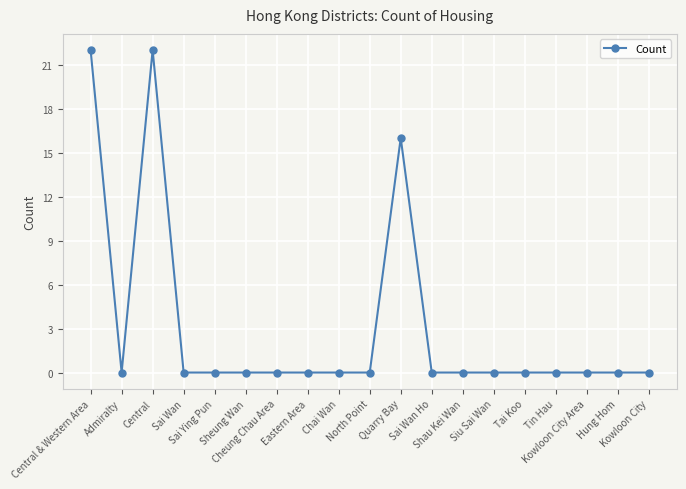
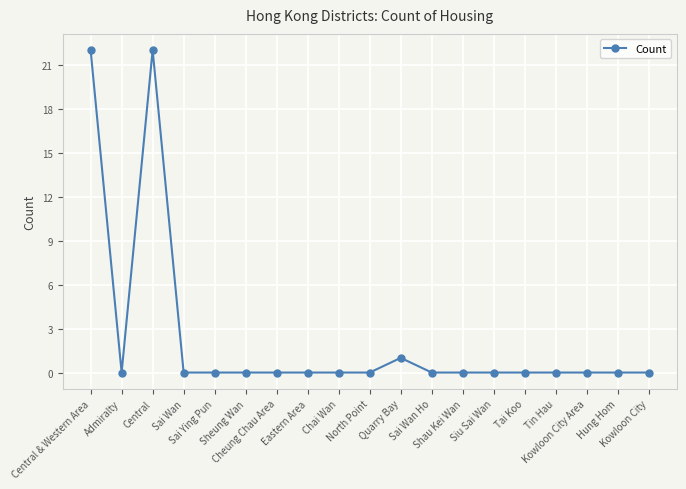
Quarry Bay: 16 -> 1
